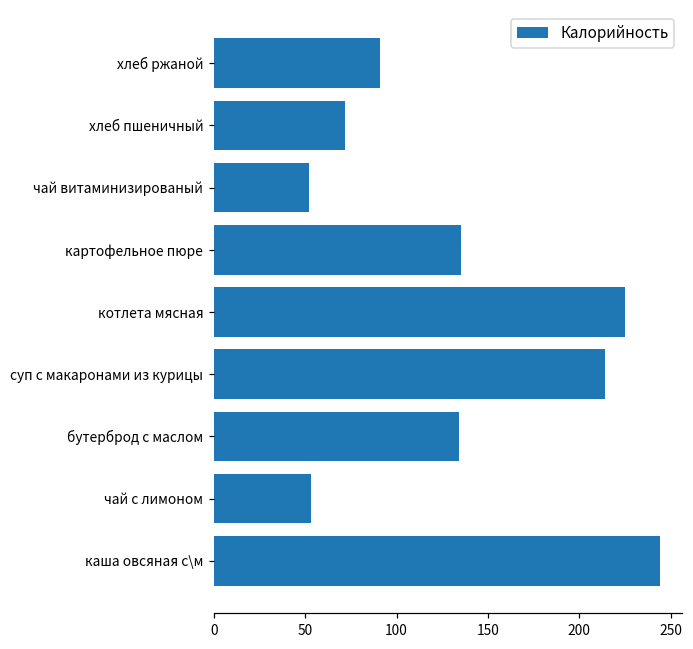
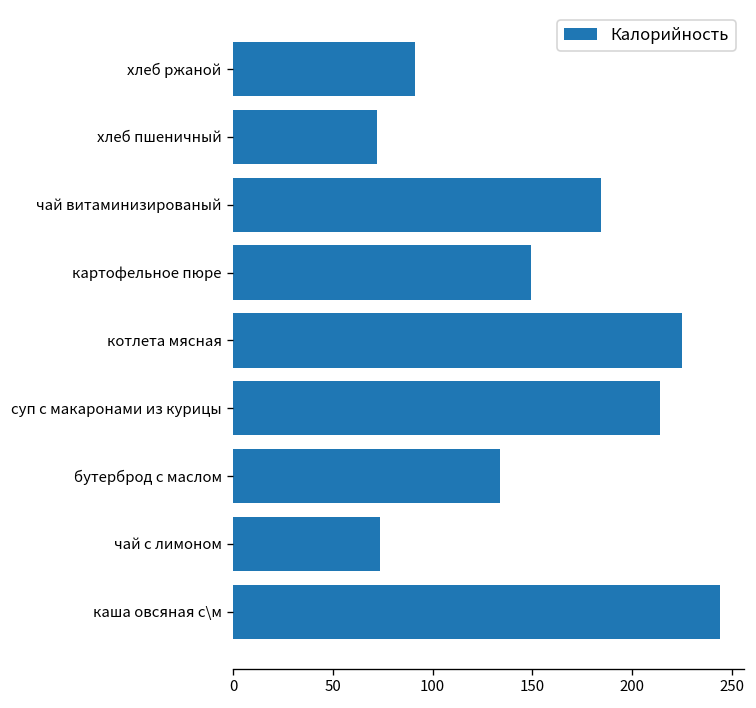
чай витаминизированый: 52 -> 184
картофельное пюре: 135 -> 149
чай с лимоном: 53 -> 74
